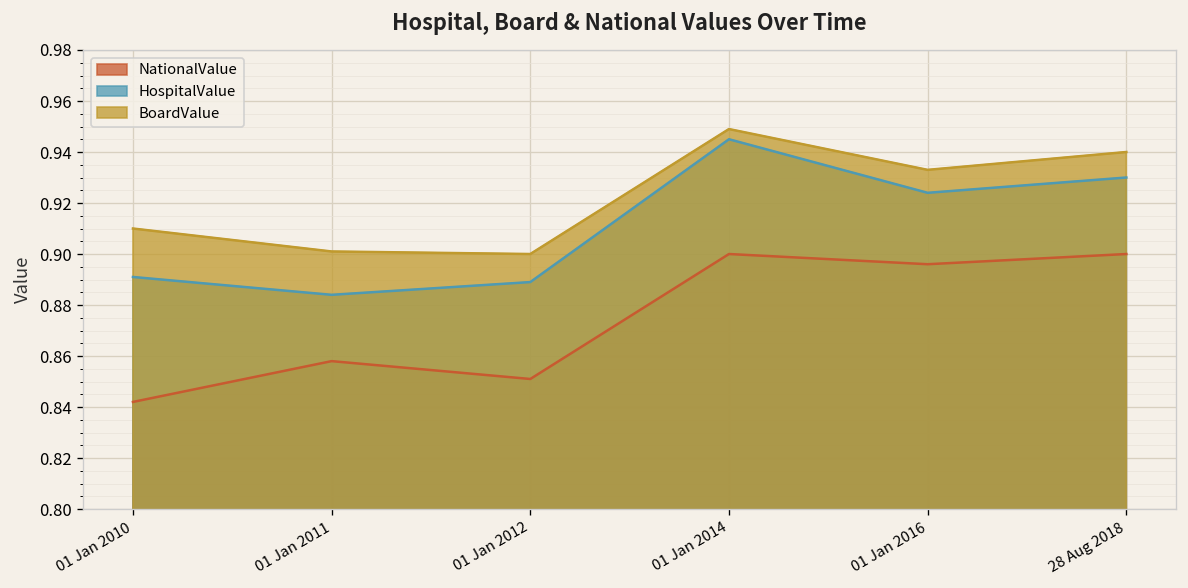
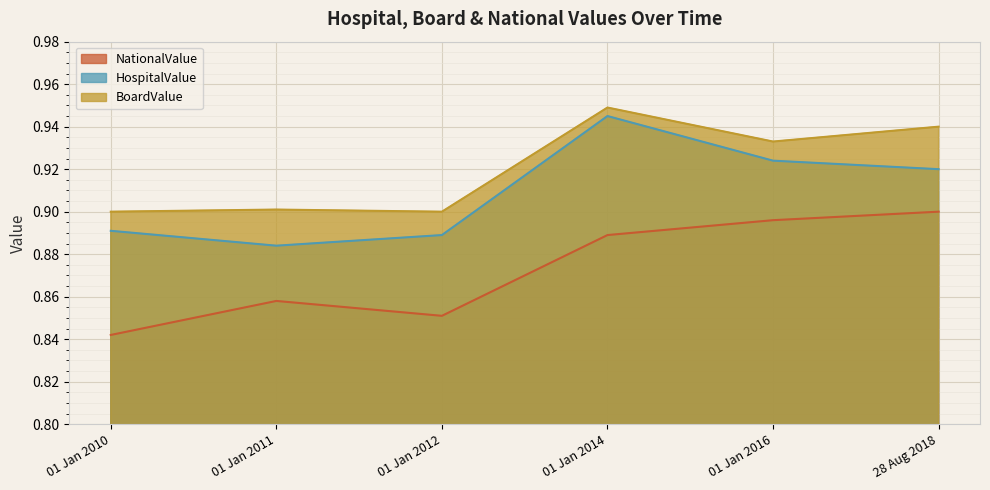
BoardValue, 01 Jan 2010: 0.91 -> 0.90
NationalValue, 01 Jan 2014: 0.900 -> 0.889
HospitalValue, 28 Aug 2018: 0.93 -> 0.92
